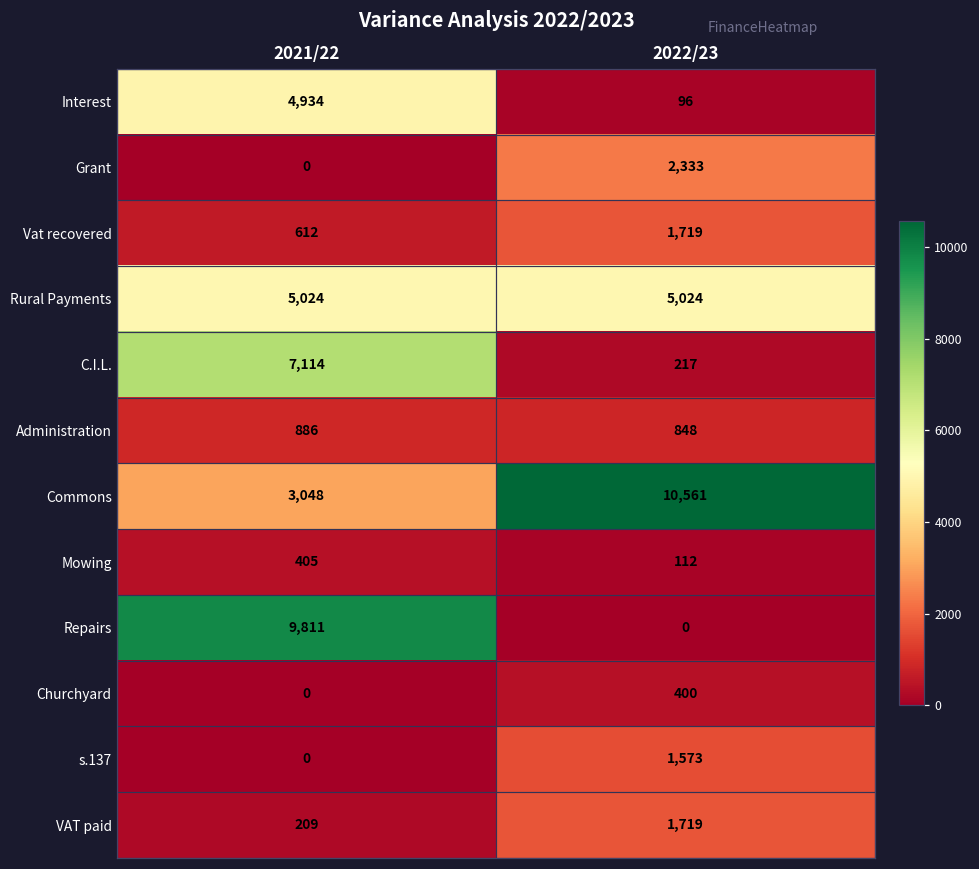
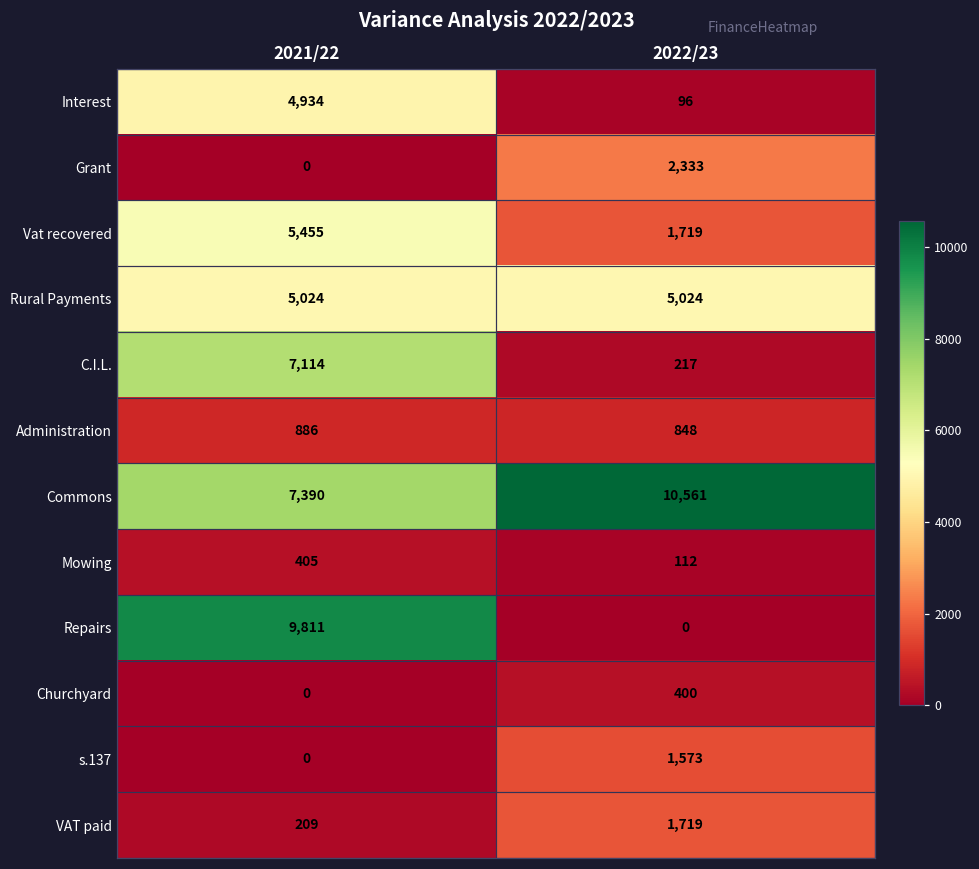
Vat recovered, 2021/22: 612 -> 5,455
Commons, 2021/22: 3,048 -> 7,390
